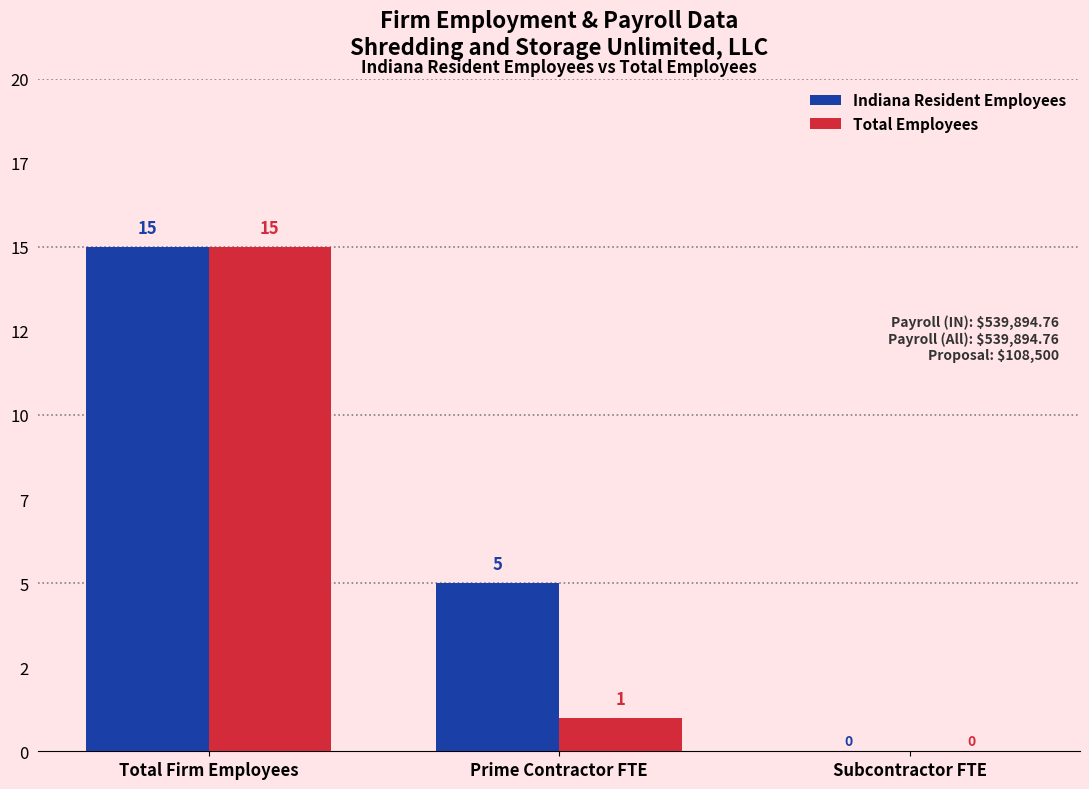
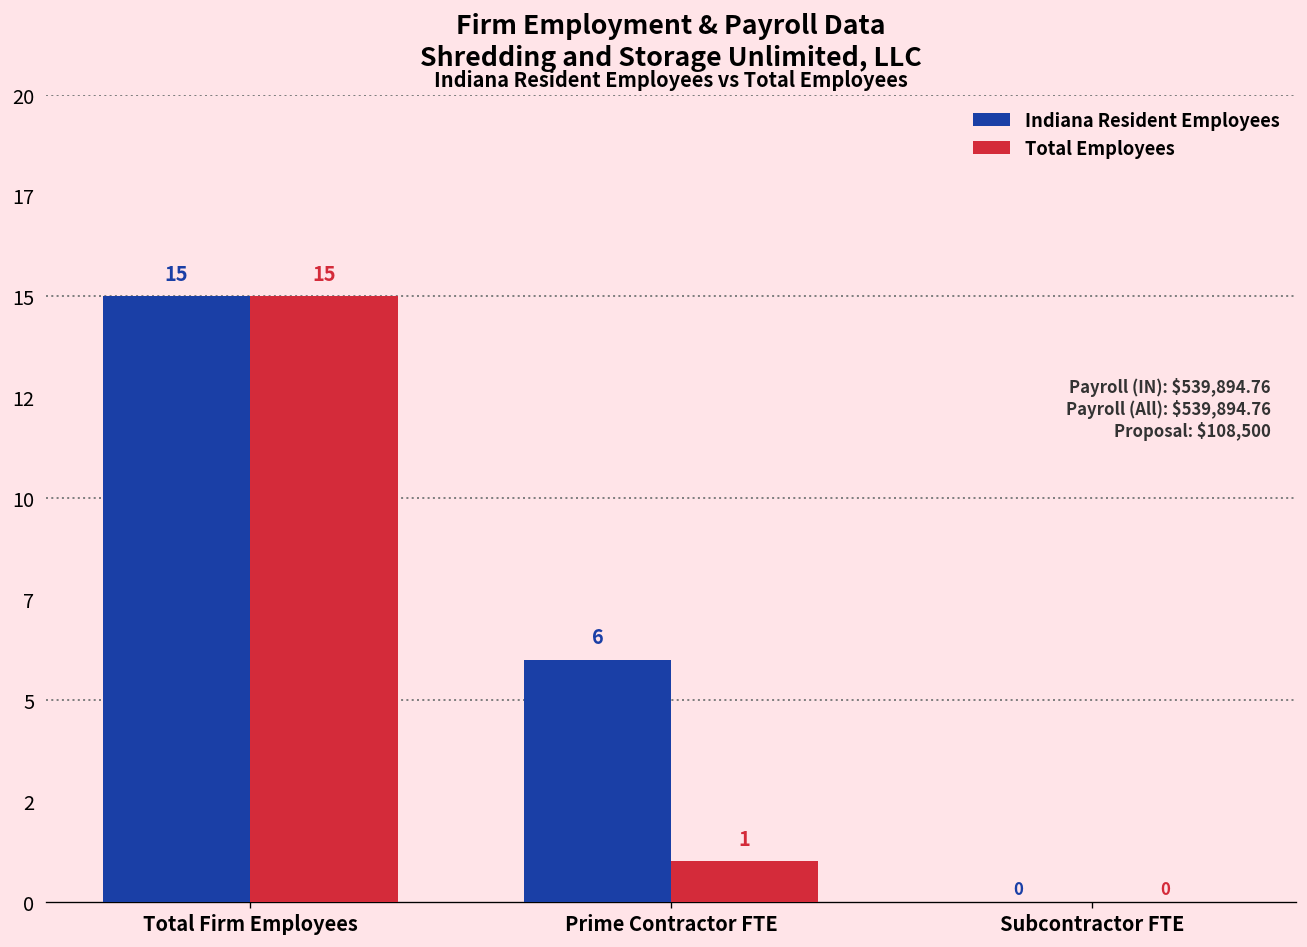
Indiana Resident Employees, Prime Contractor FTE: 5 -> 6
